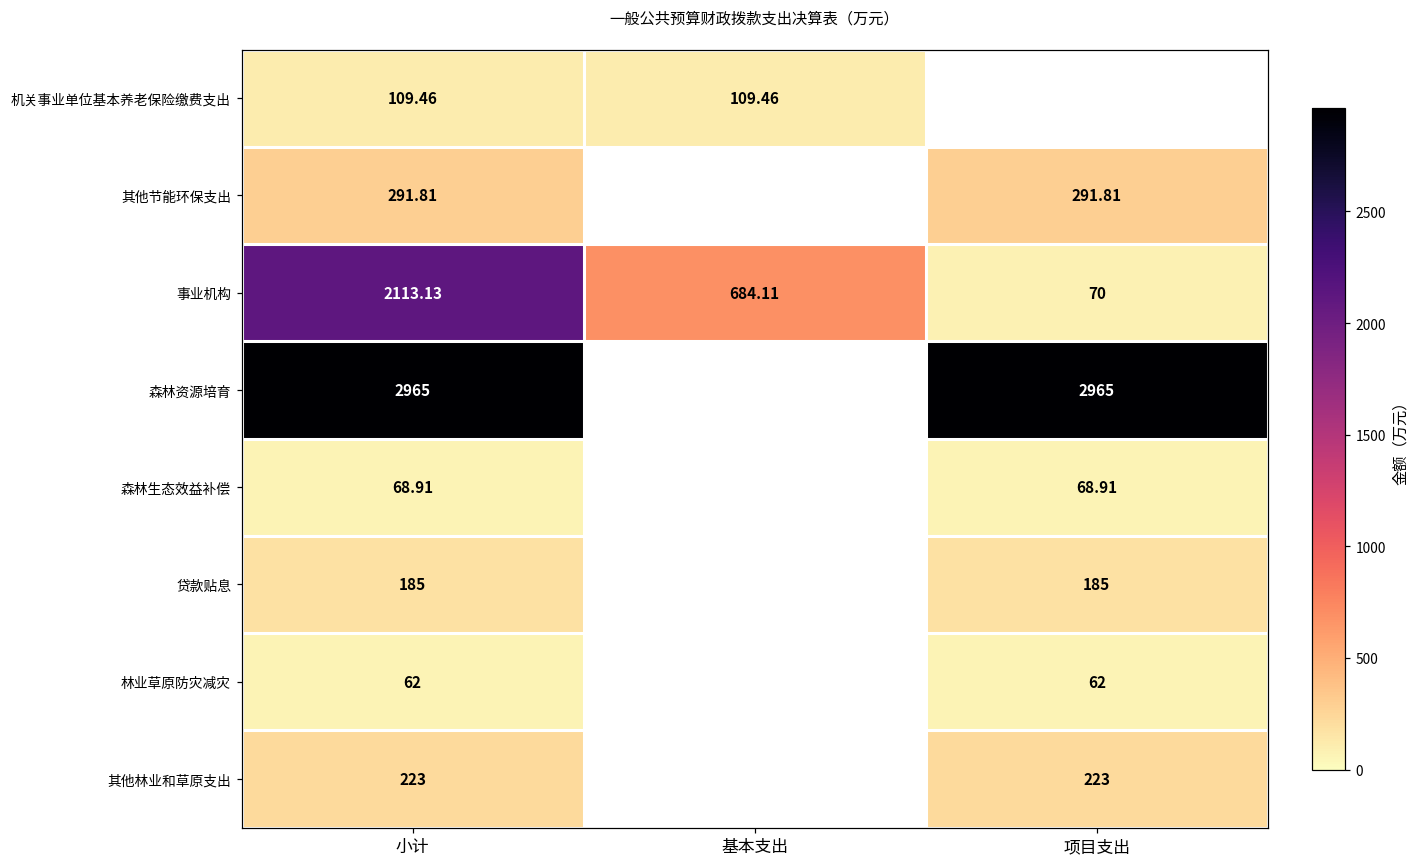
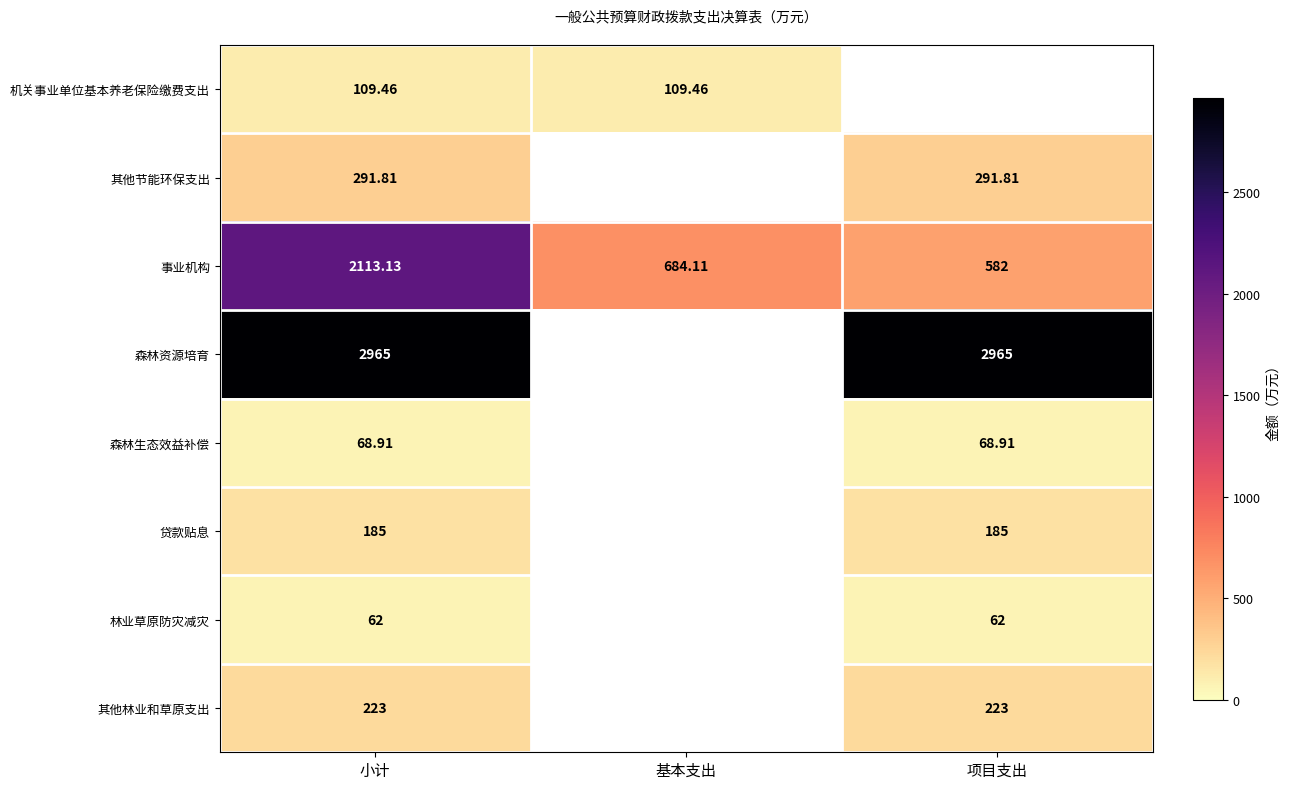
事业机构, 项目支出: 70 -> 582
